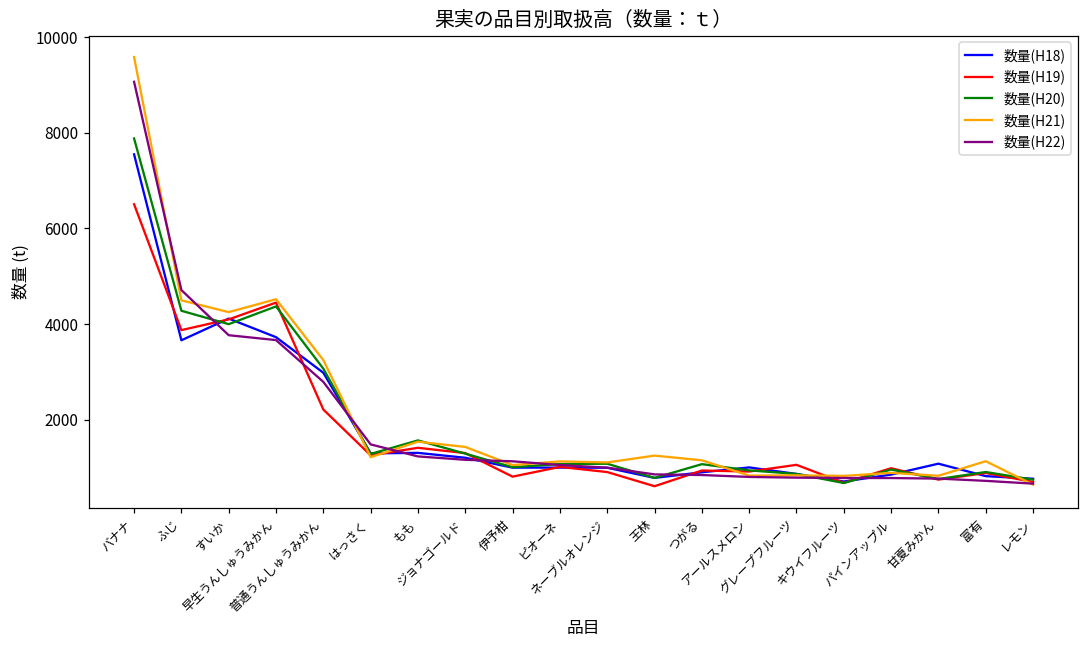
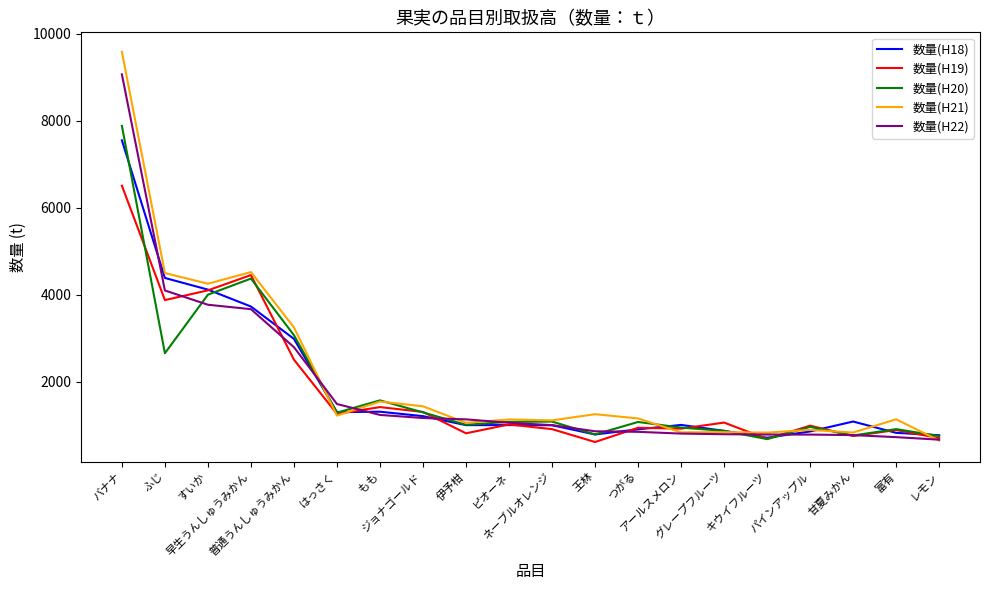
数量(H18), ふじ: 3700 -> 4400
数量(H20), ふじ: 4300 -> 2700
数量(H22), ふじ: 4700 -> 4100
数量(H19), 普通うんしゅうみかん: 2200 -> 2500
